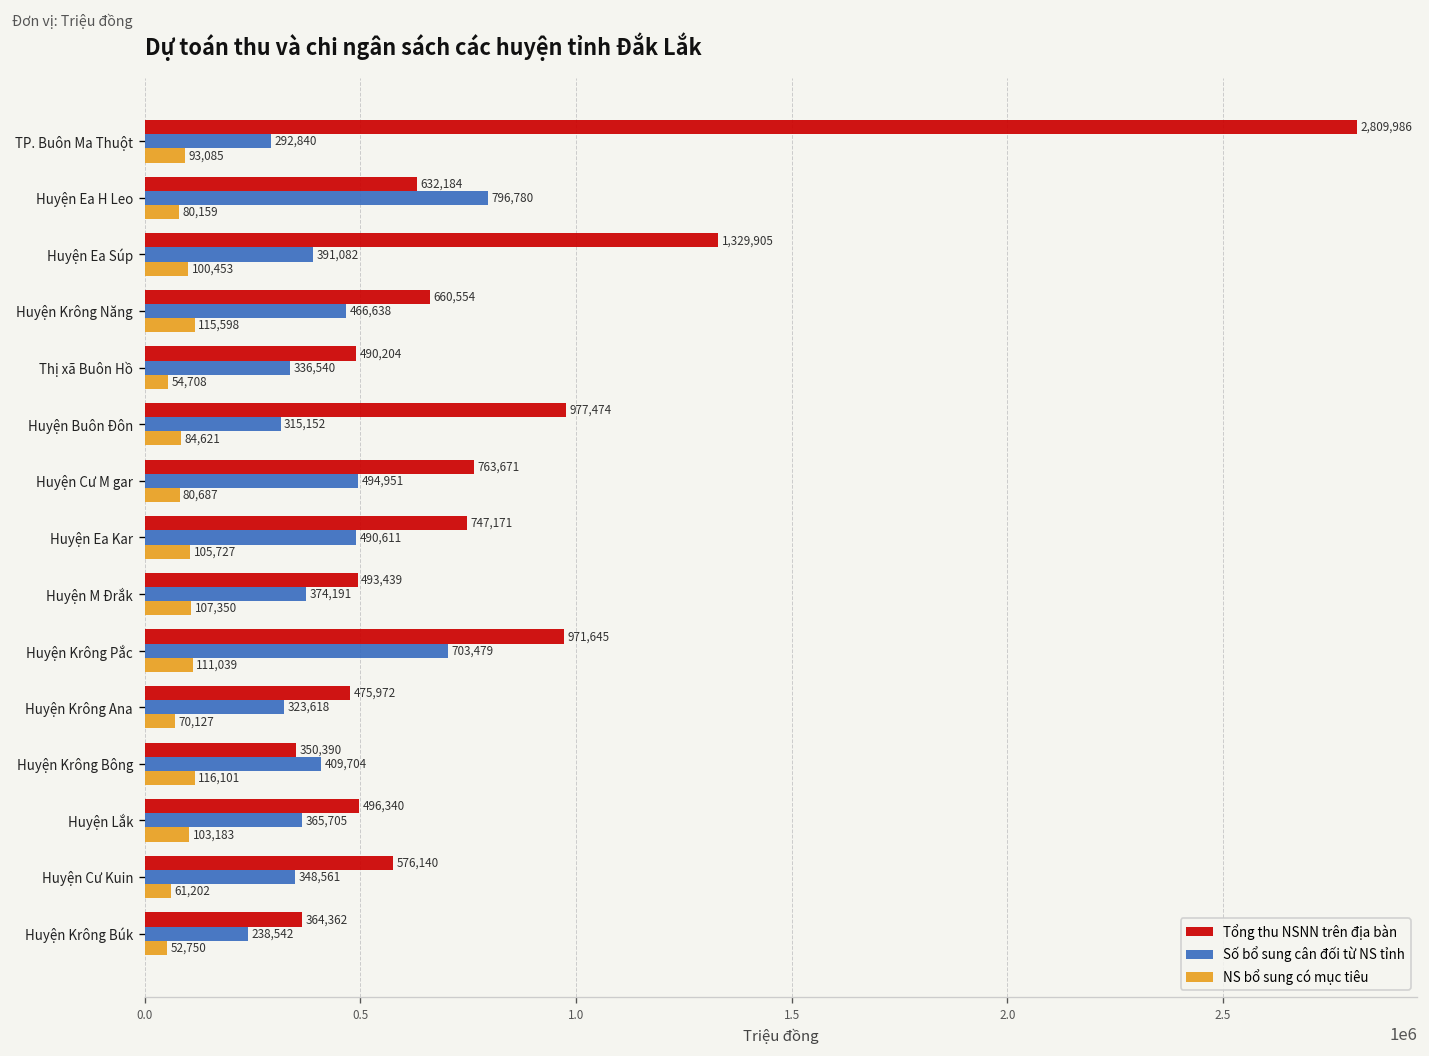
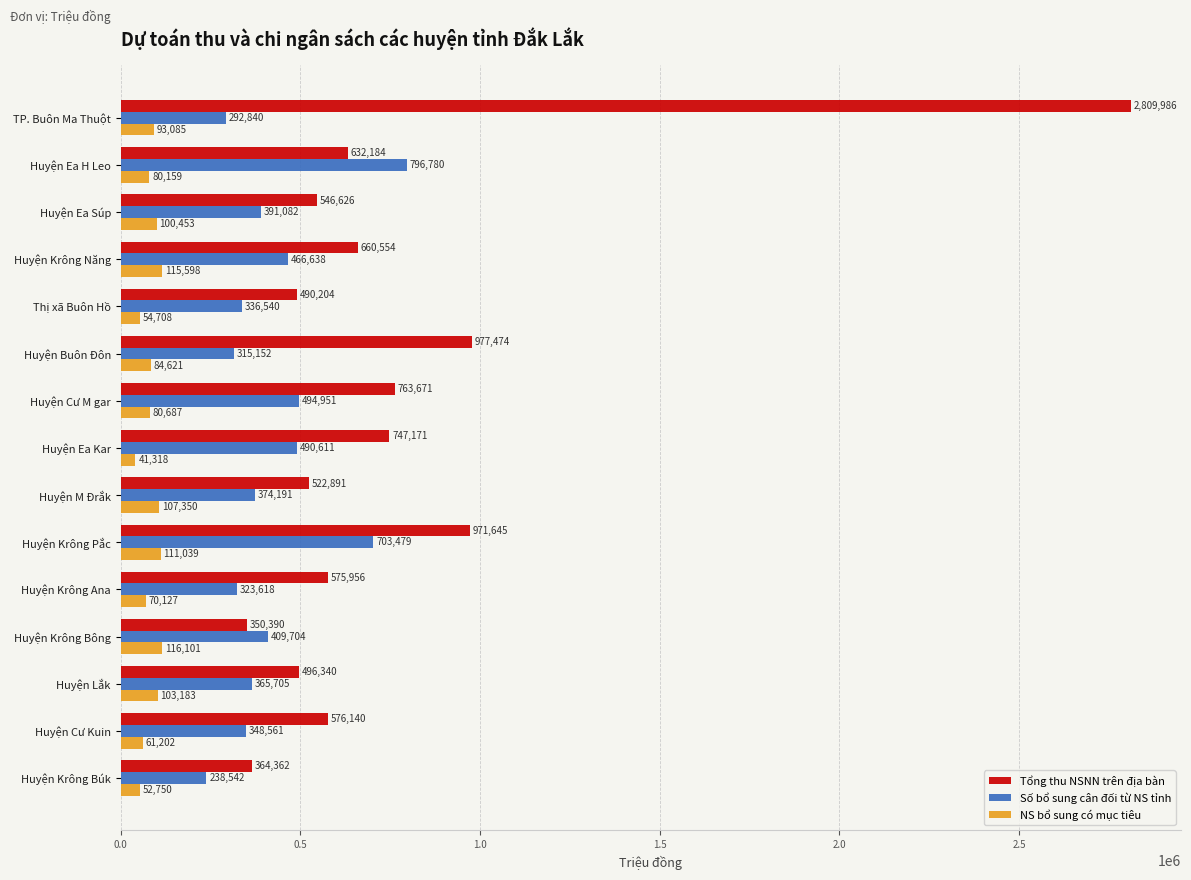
Tổng thu NSNN trên địa bàn, Huyện Ea Súp: 1,329,905 -> 546,626
NS bổ sung có mục tiêu, Huyện Ea Kar: 105,727 -> 41,318
Tổng thu NSNN trên địa bàn, Huyện M Đrắk: 493,439 -> 522,891
Tổng thu NSNN trên địa bàn, Huyện Krông Ana: 475,972 -> 575,956
